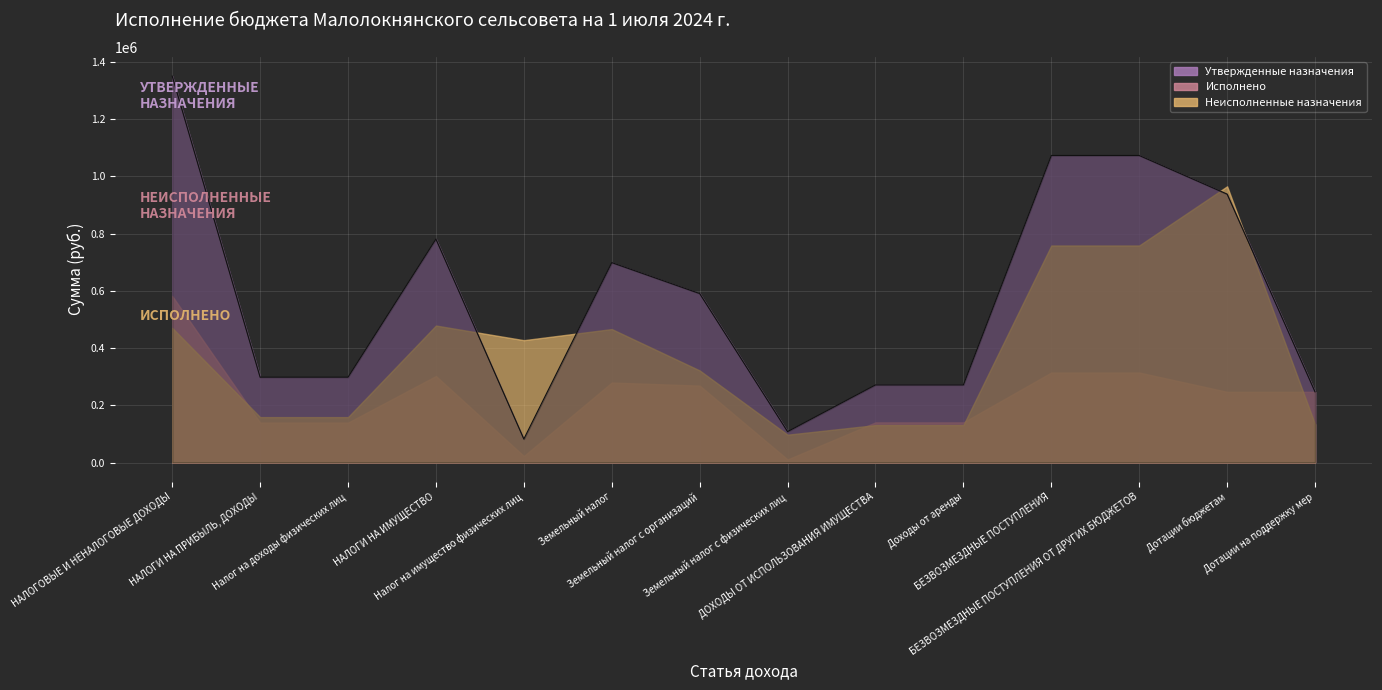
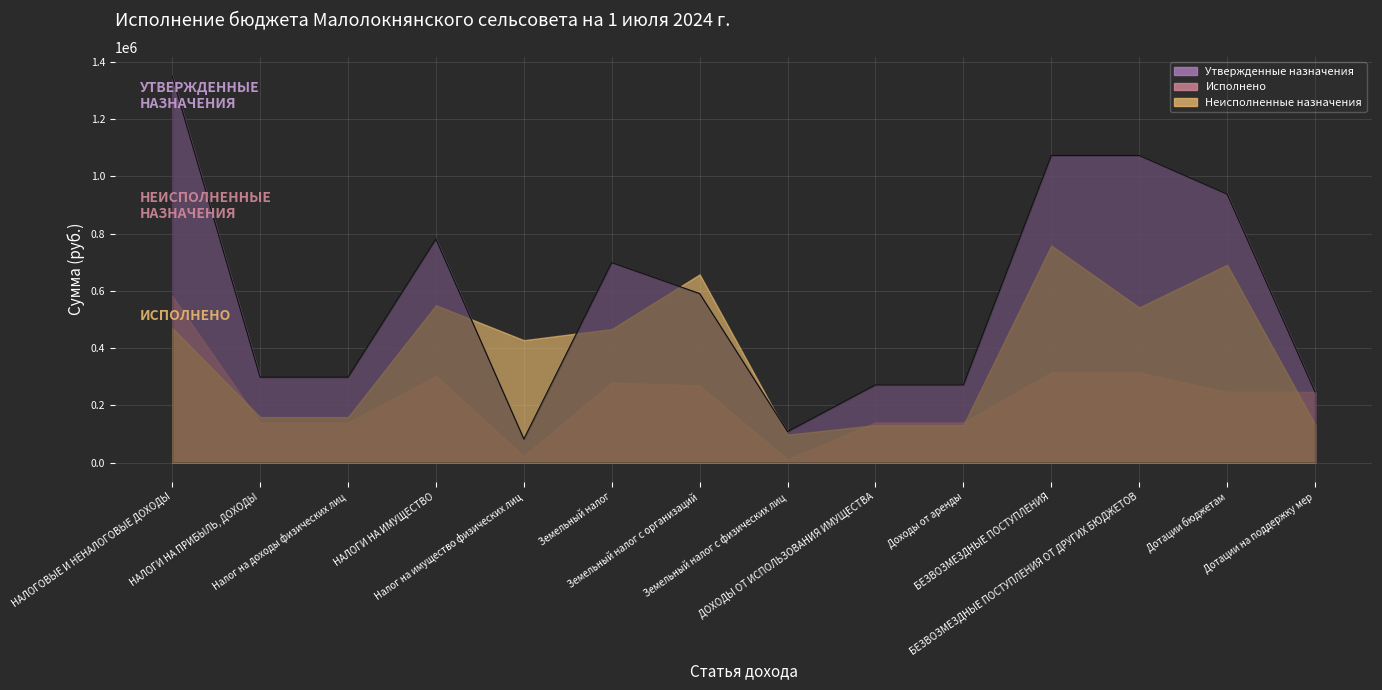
Неисполненные назначения, НАЛОГИ НА ИМУЩЕСТВО: 480000 -> 550000
Неисполненные назначения, Земельный налог с организаций: 320000 -> 660000
Неисполненные назначения, БЕЗВОЗМЕЗДНЫЕ ПОСТУПЛЕНИЯ ОТ ДРУГИХ БЮДЖЕТОВ: 760000 -> 540000
Неисполненные назначения, Дотации бюджетам: 970000 -> 690000
